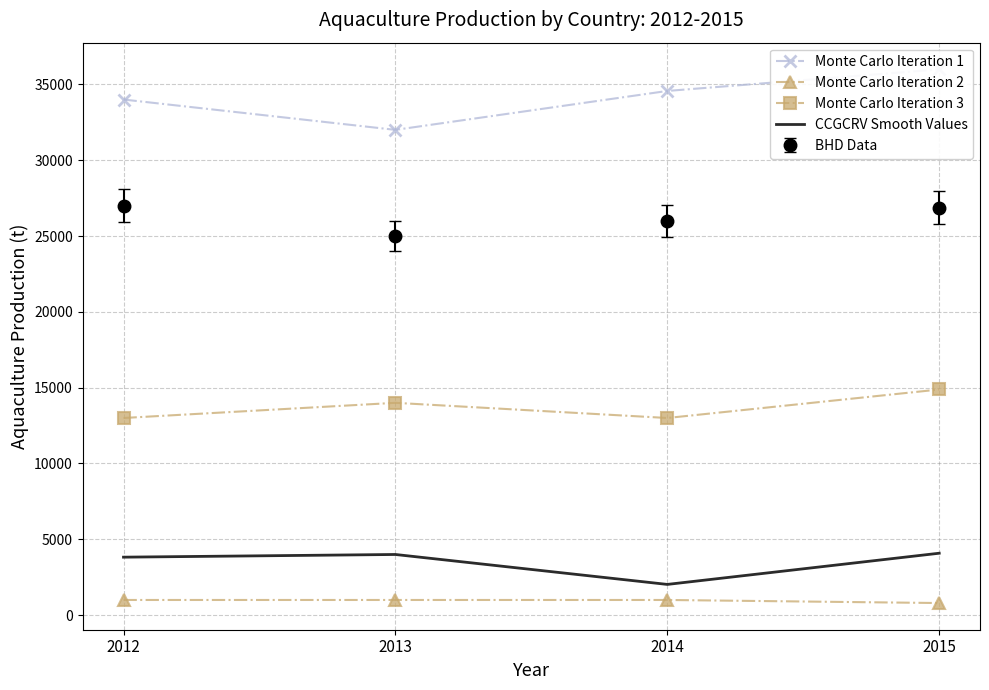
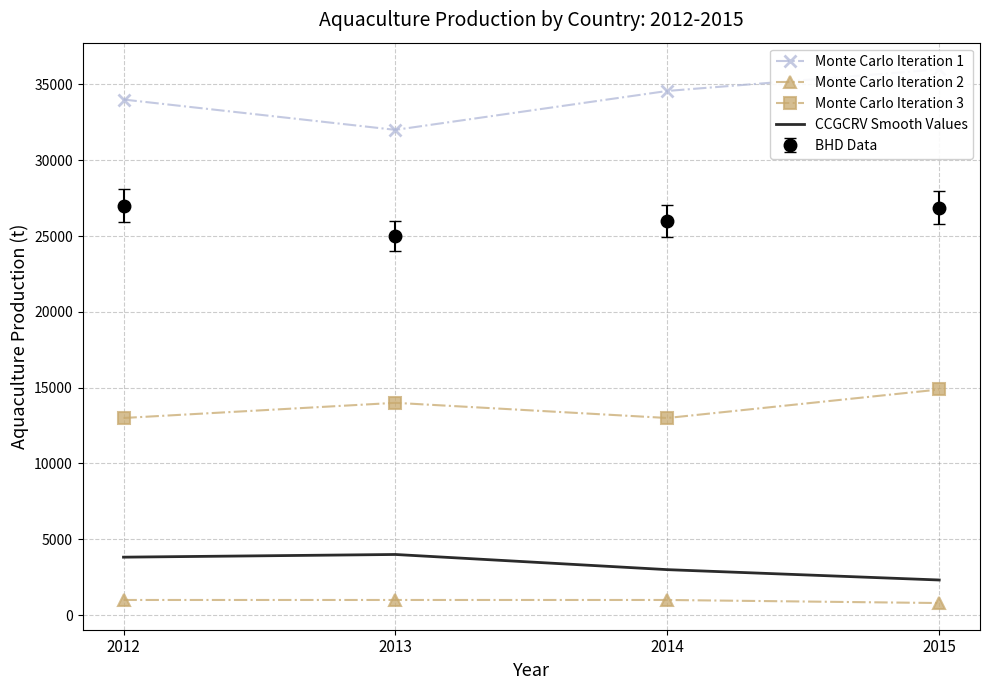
CCGCRV Smooth Values, 2014: 2000 -> 3000
CCGCRV Smooth Values, 2015: 4100 -> 2300
